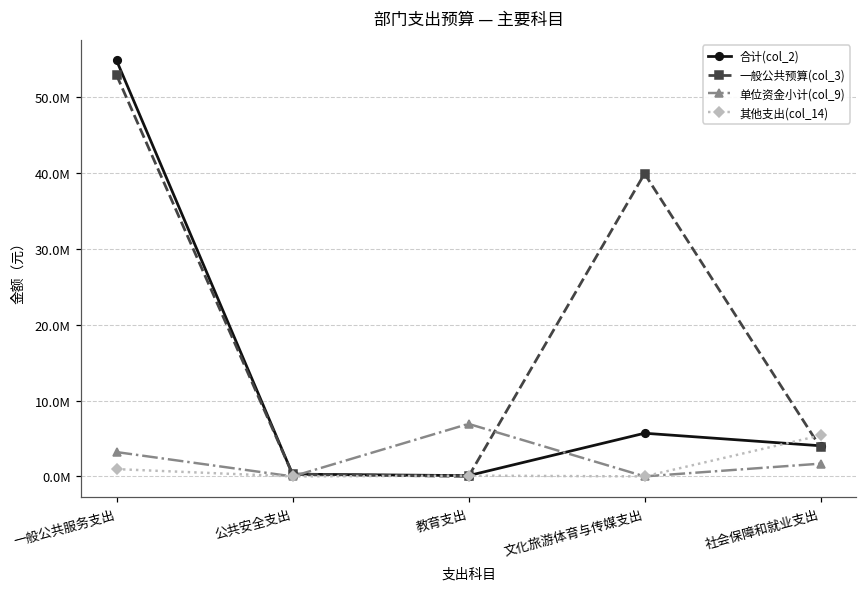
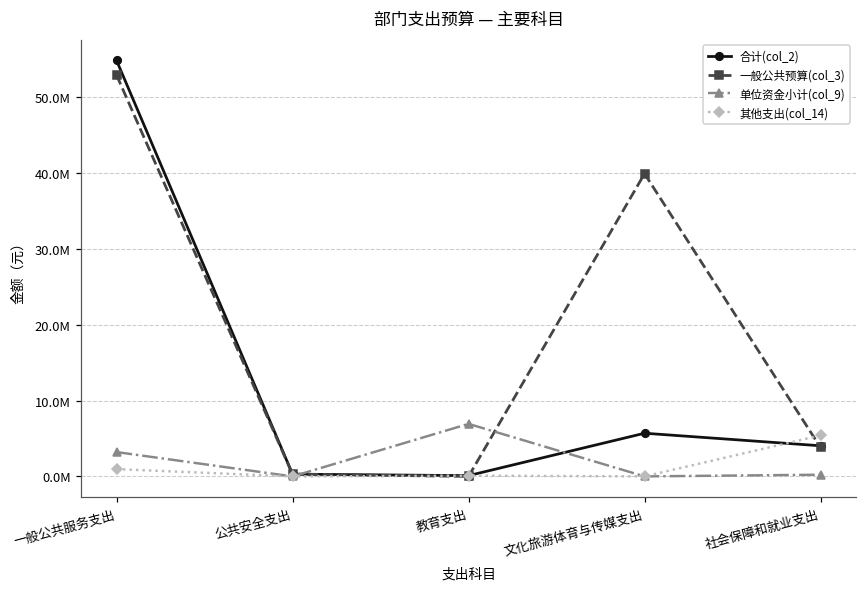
单位资金小计(col_9), 社会保障和就业支出: 2000000 -> 0
